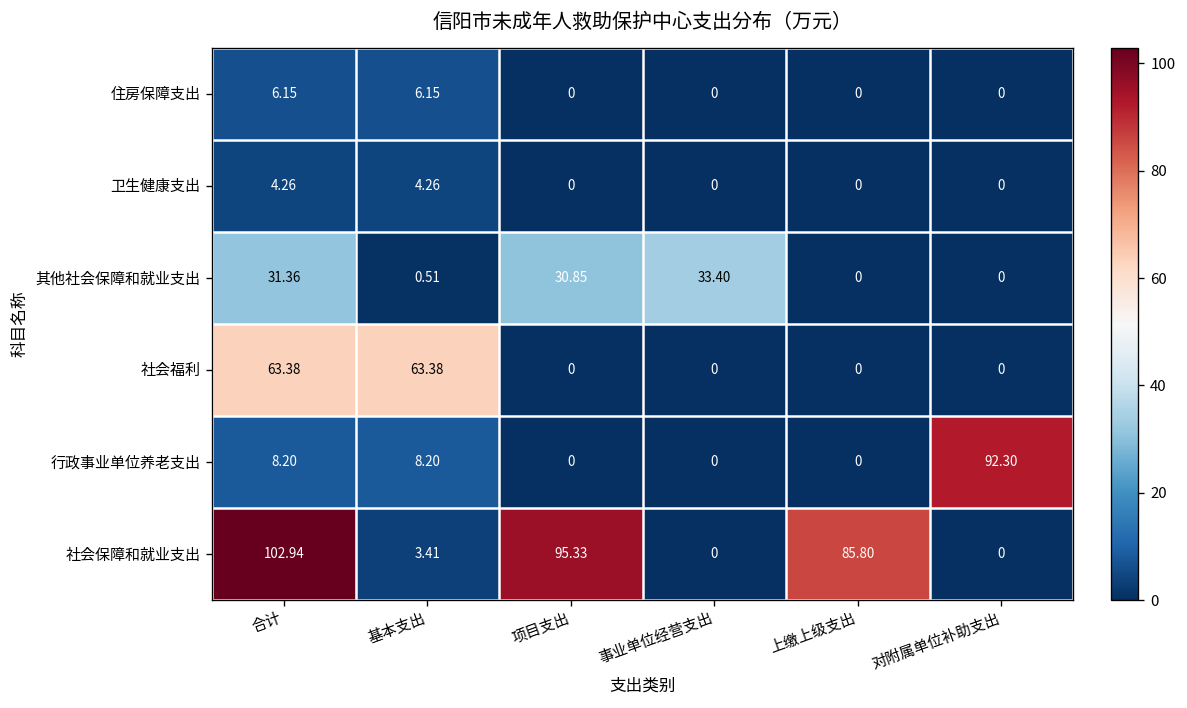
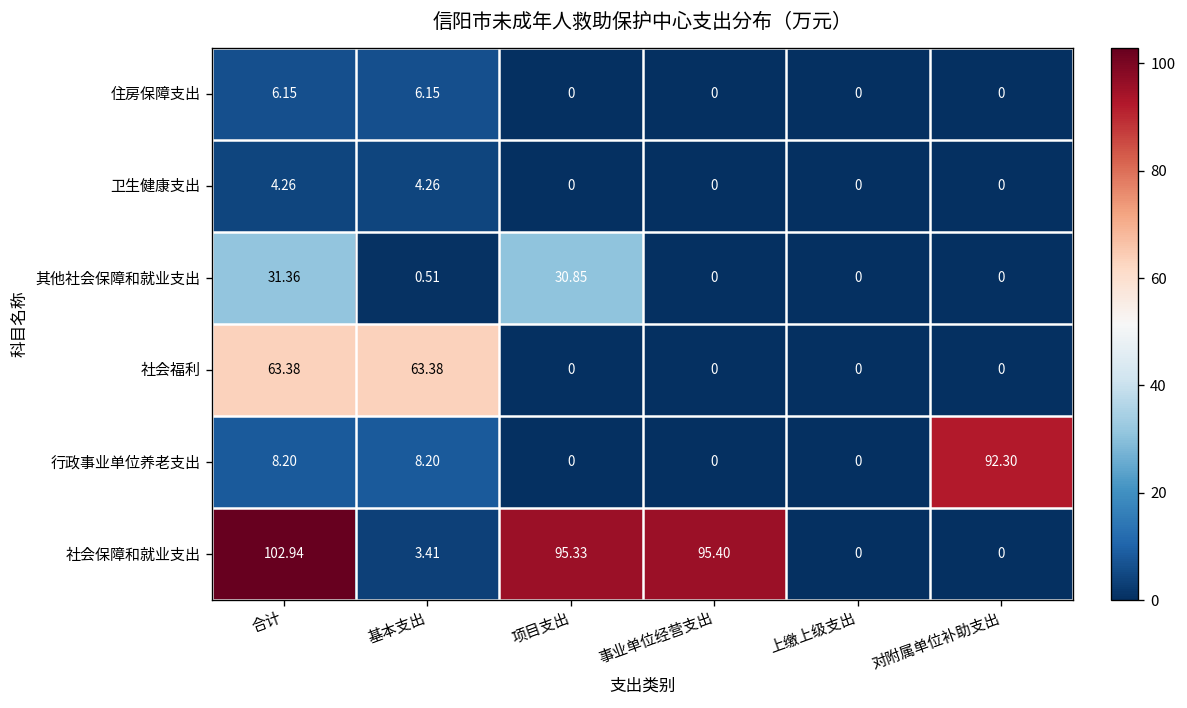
其他社会保障和就业支出, 事业单位经营支出: 33.40 -> 0
社会保障和就业支出, 事业单位经营支出: 0 -> 95.40
社会保障和就业支出, 上缴上级支出: 85.80 -> 0
